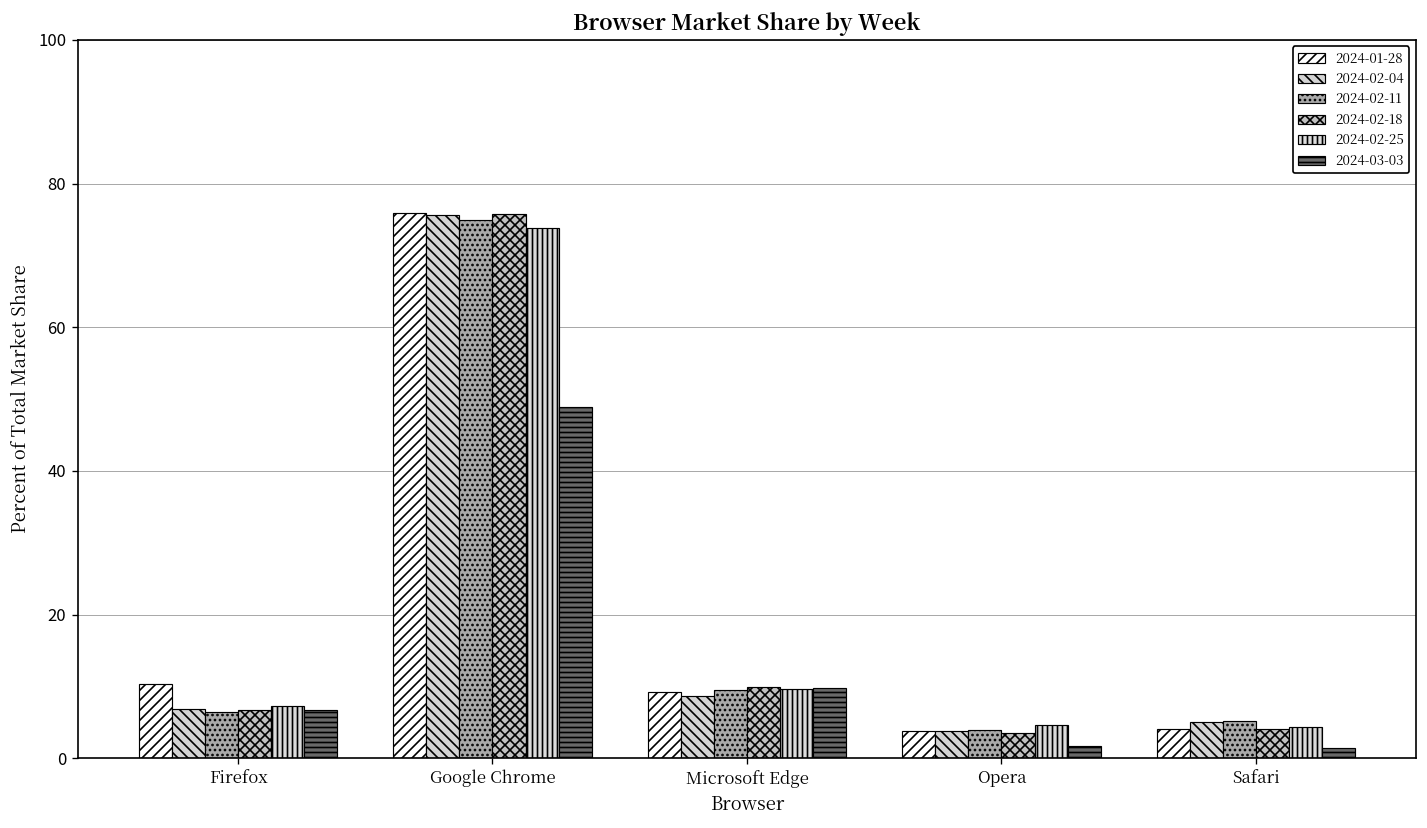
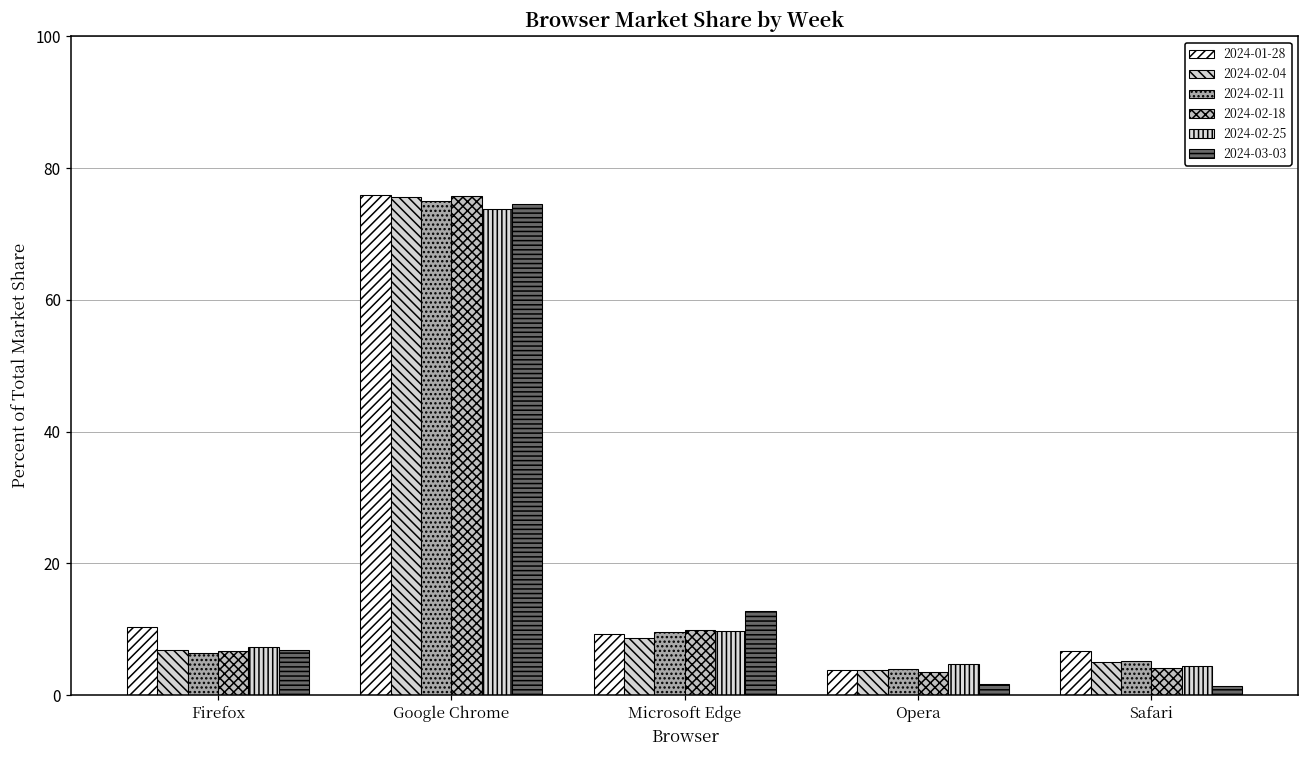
2024-03-03, Google Chrome: 49 -> 75
2024-03-03, Microsoft Edge: 10 -> 13
2024-01-28, Safari: 4 -> 7
